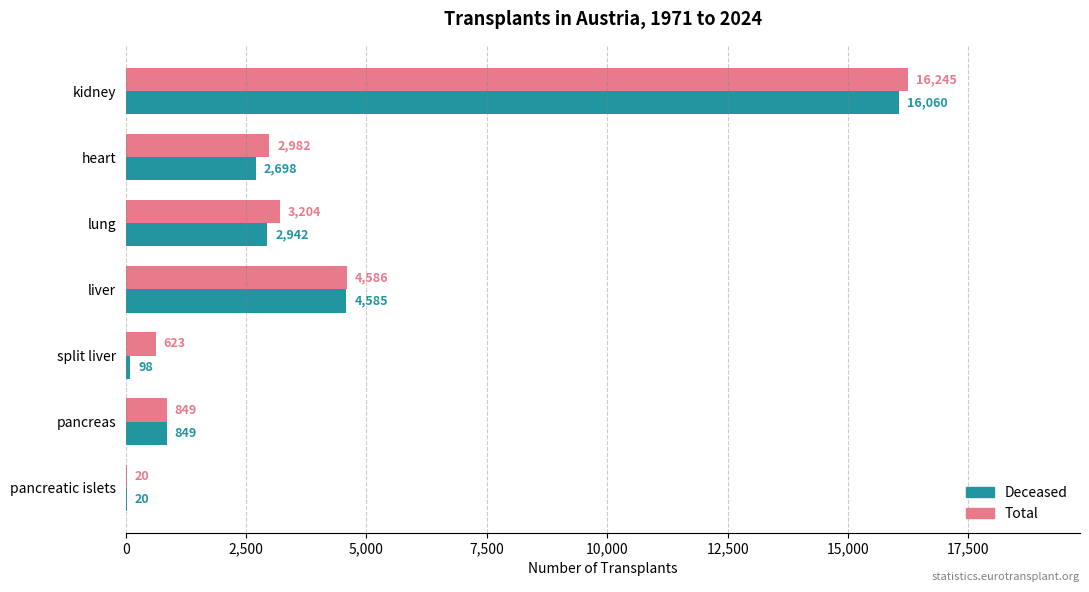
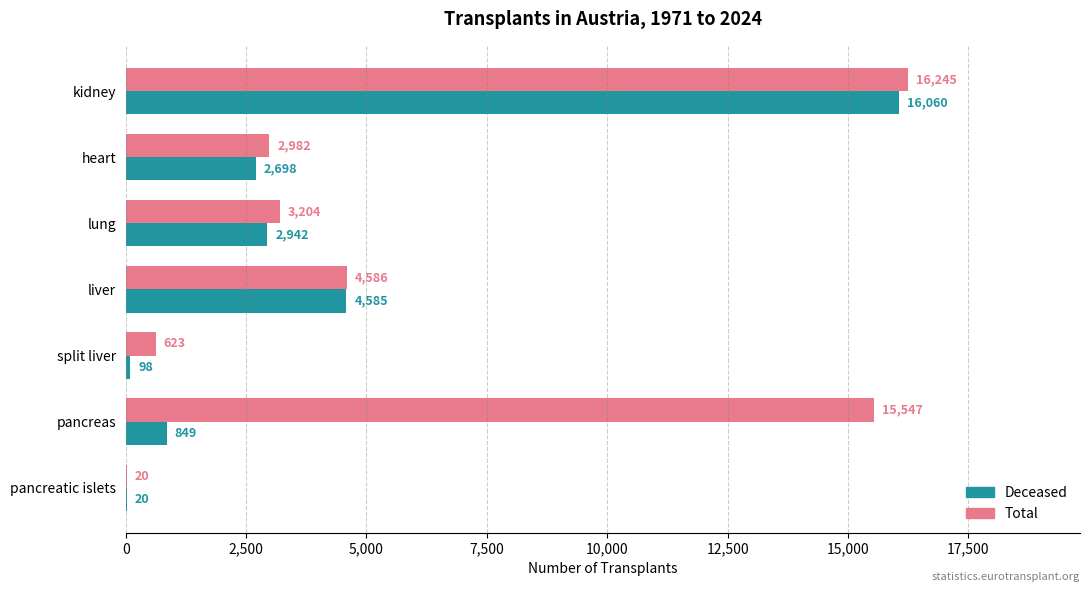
Total, pancreas: 849 -> 15,547
